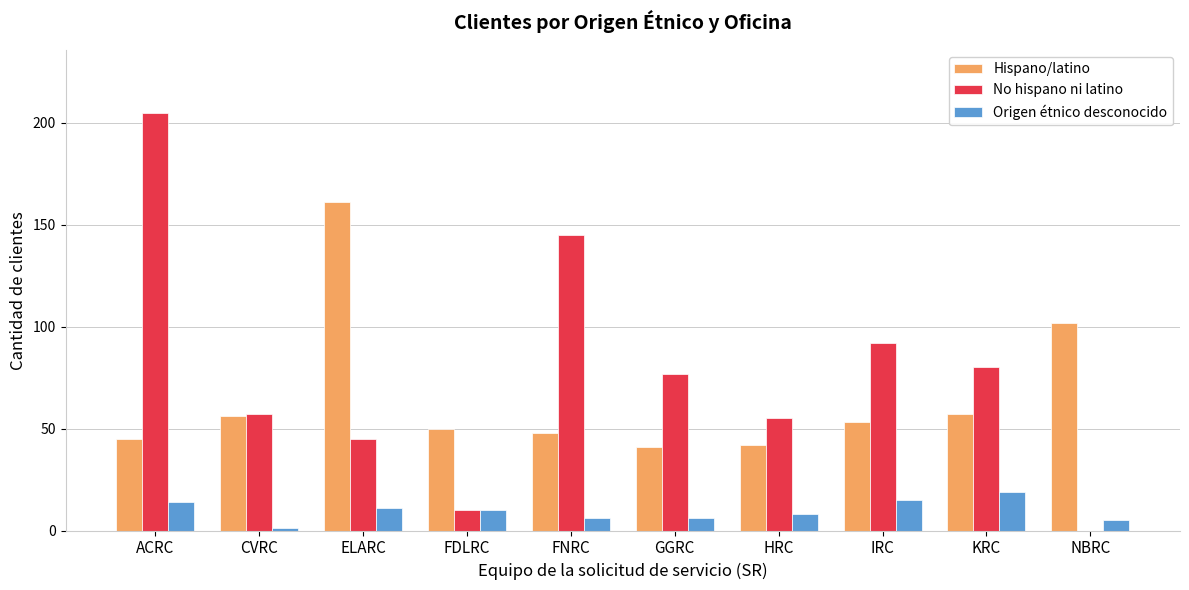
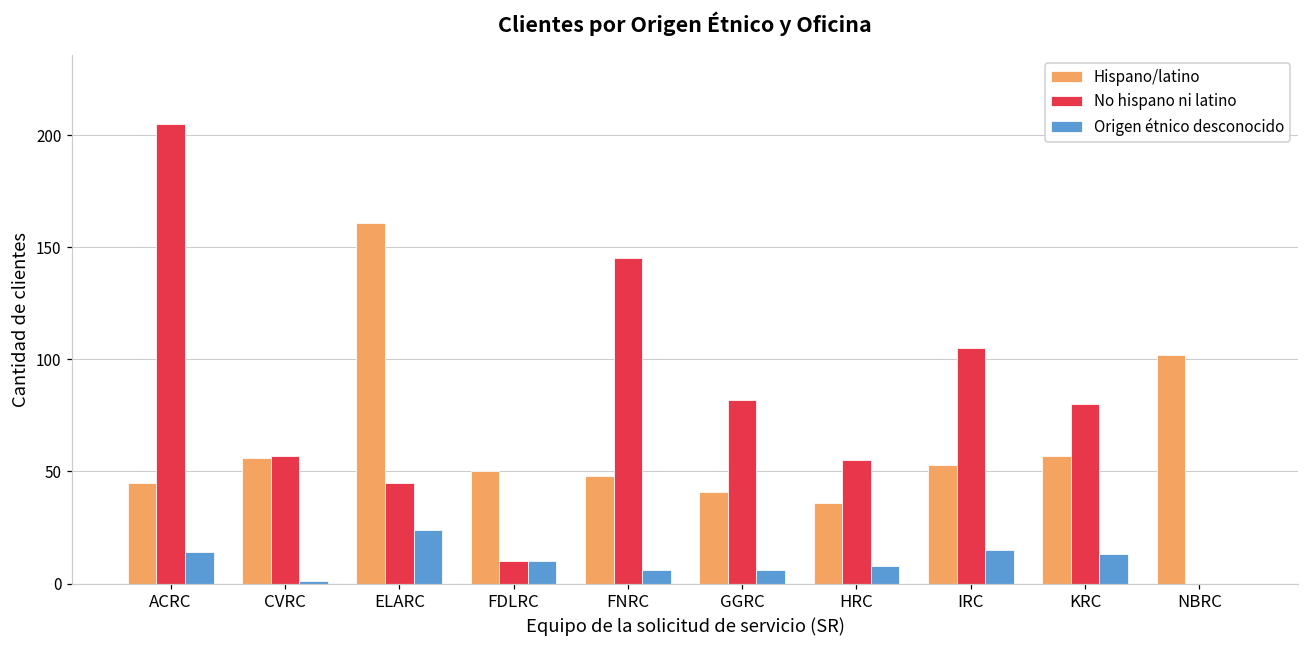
Origen étnico desconocido, ELARC: 11 -> 24
No hispano ni latino, GGRC: 77 -> 82
Hispano/latino, HRC: 42 -> 36
No hispano ni latino, IRC: 92 -> 105
Origen étnico desconocido, KRC: 19 -> 13
Origen étnico desconocido, NBRC: 5 -> 0
